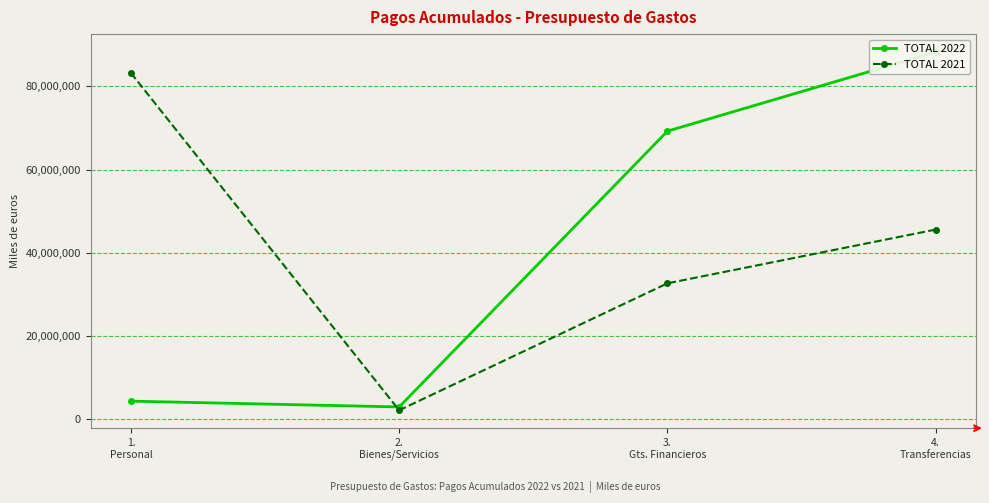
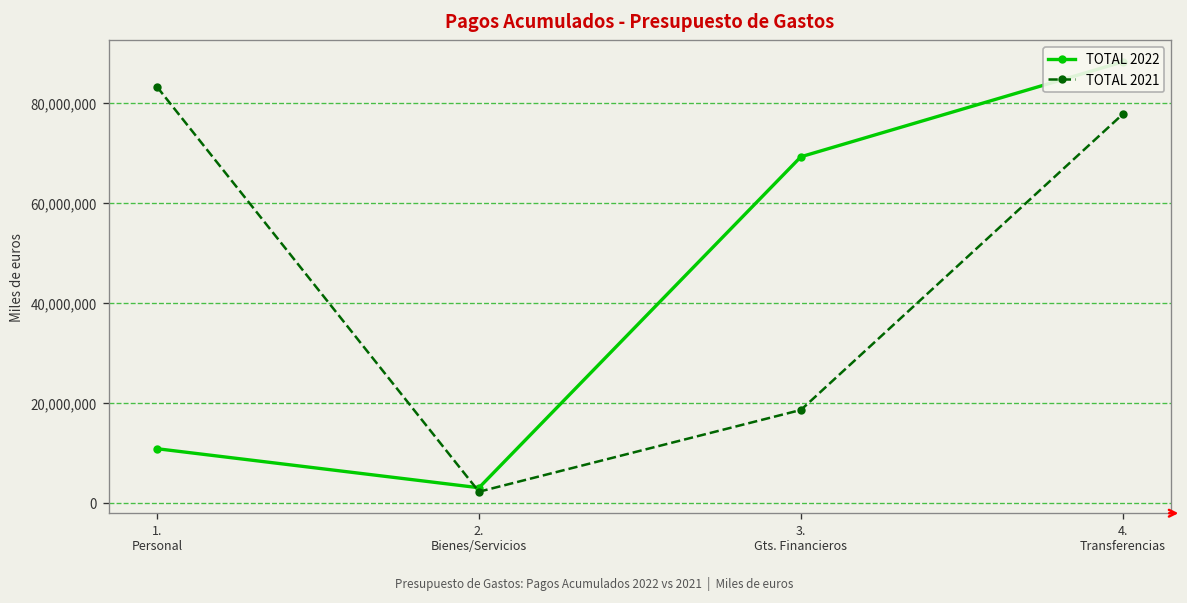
TOTAL 2022, 1. Personal: 4,000,000 -> 11,000,000
TOTAL 2021, 3. Gts. Financieros: 33,000,000 -> 19,000,000
TOTAL 2021, 4. Transferencias: 46,000,000 -> 78,000,000
